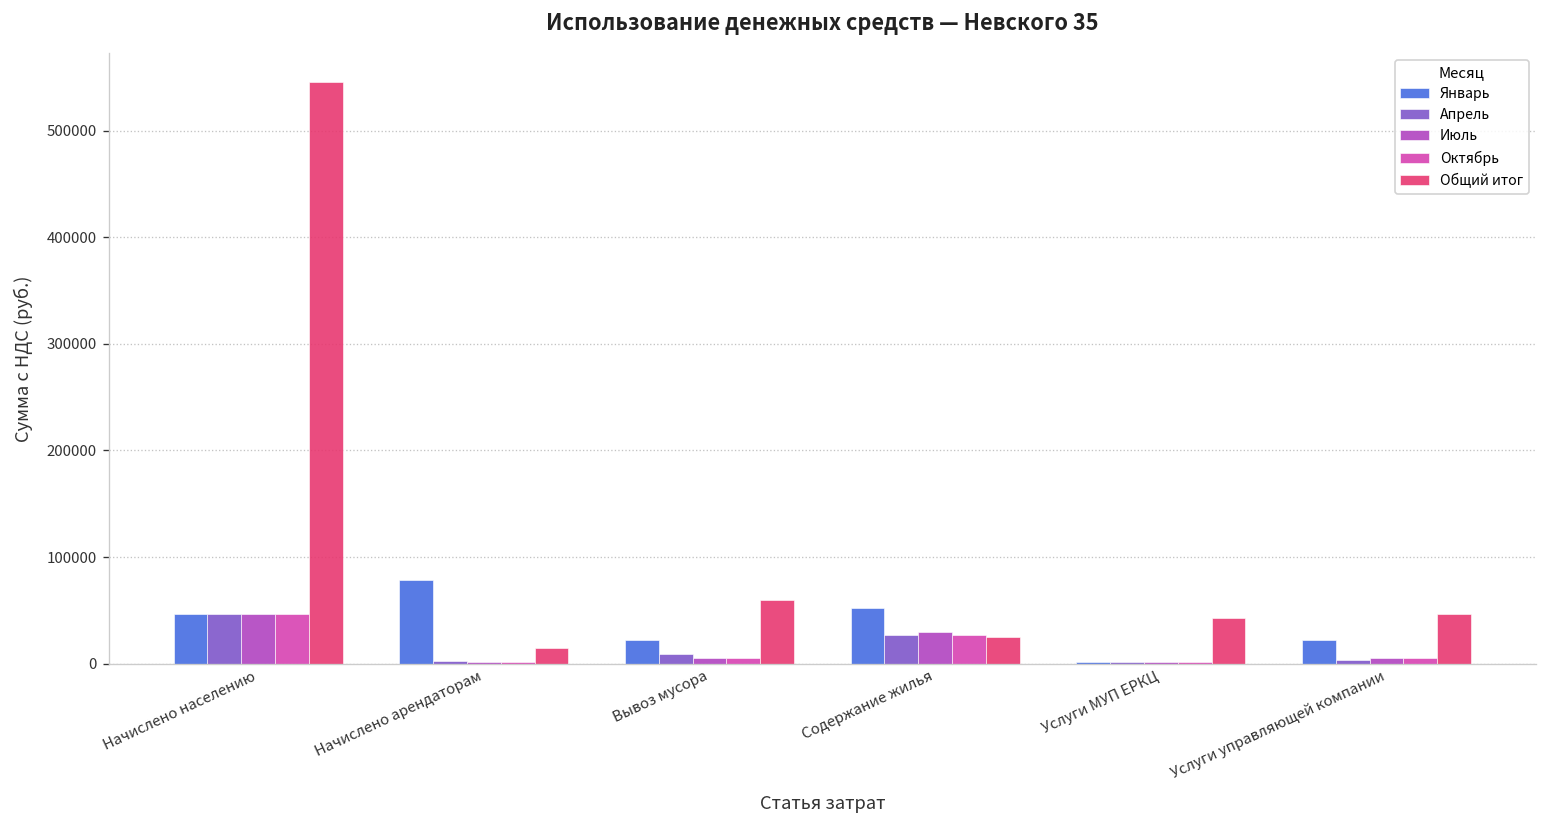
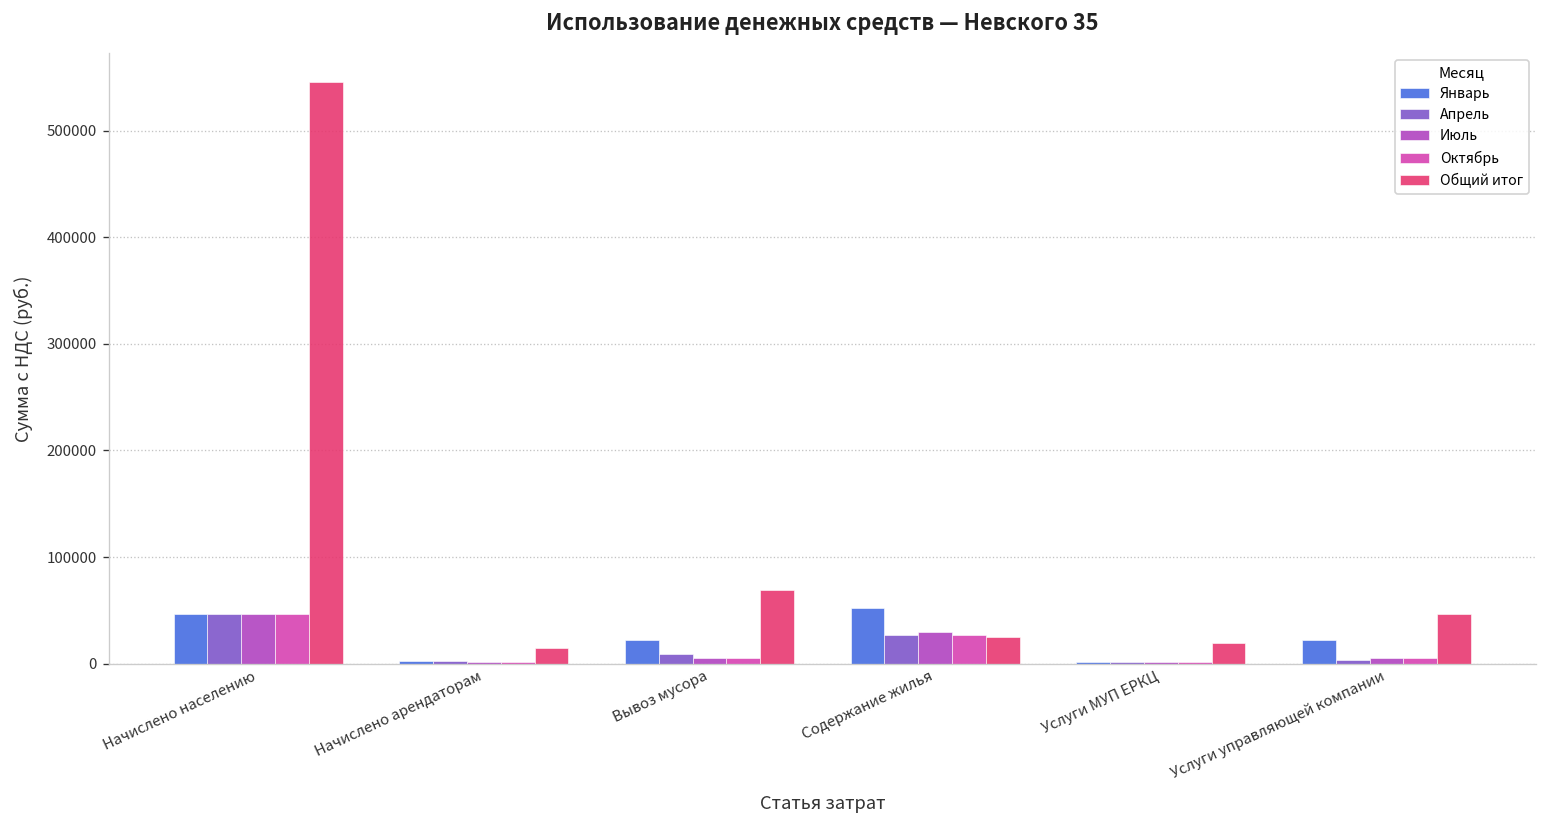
Январь, Начислено арендаторам: 80000 -> 0
Общий итог, Вывоз мусора: 60000 -> 70000
Общий итог, Услуги МУП ЕРКЦ: 40000 -> 20000
